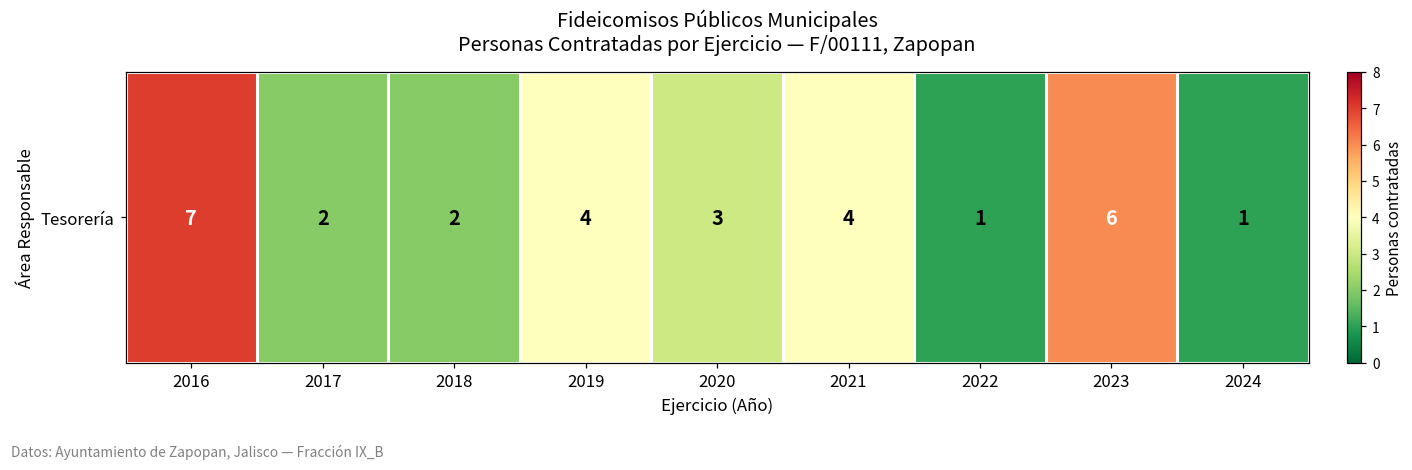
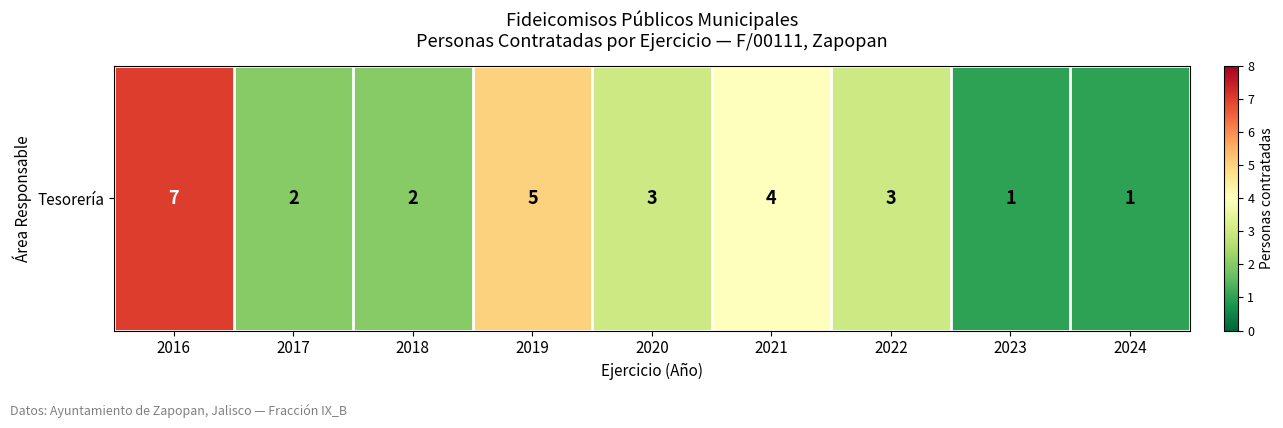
Tesorería, 2019: 4 -> 5
Tesorería, 2022: 1 -> 3
Tesorería, 2023: 6 -> 1
